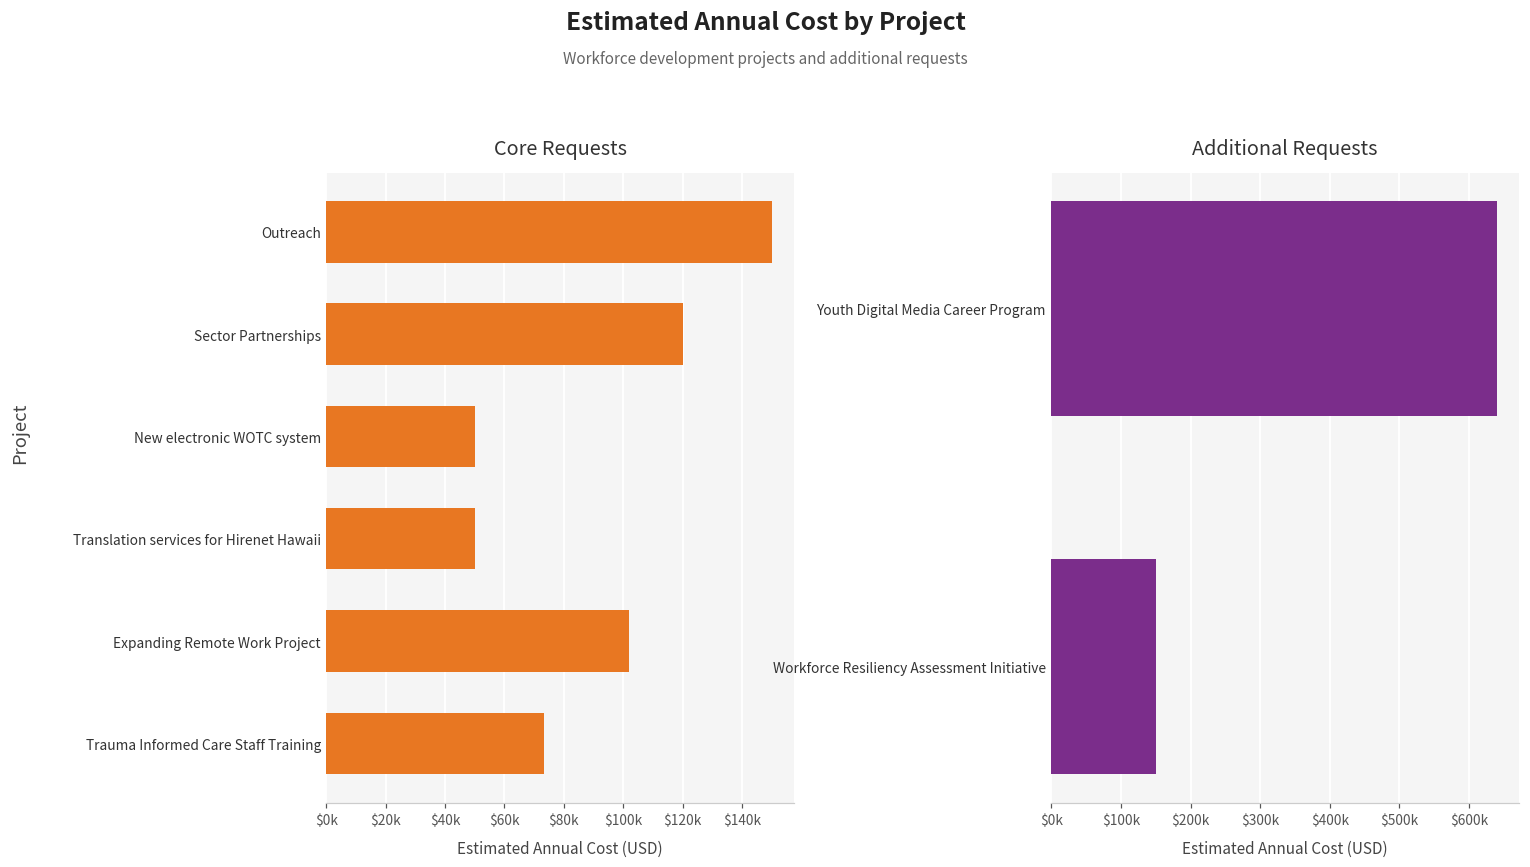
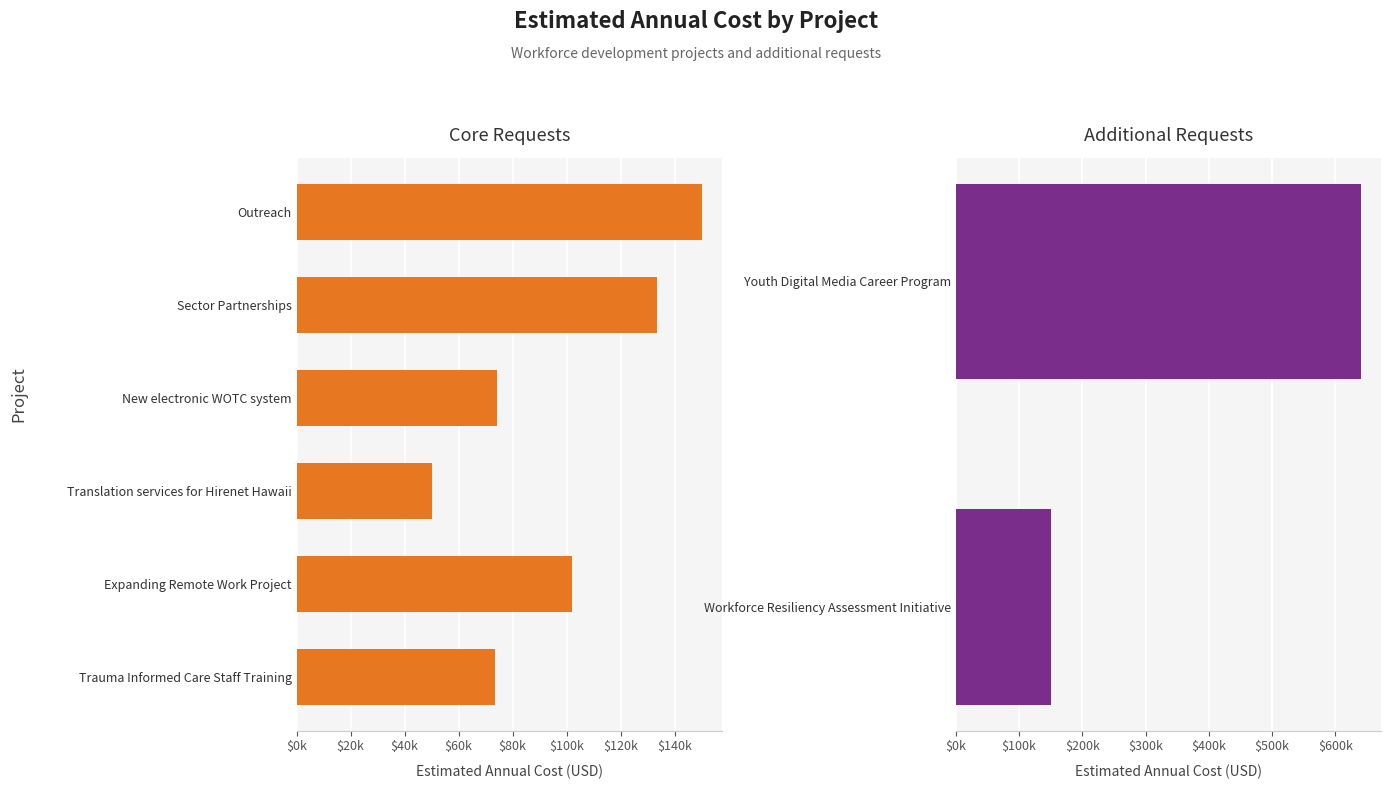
Core Requests, Sector Partnerships: $120000 -> $133000
Core Requests, New electronic WOTC system: $50000 -> $74000
